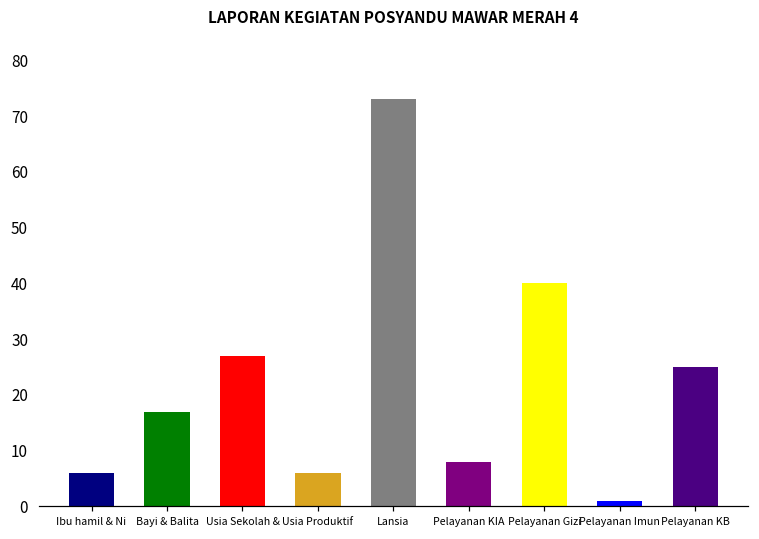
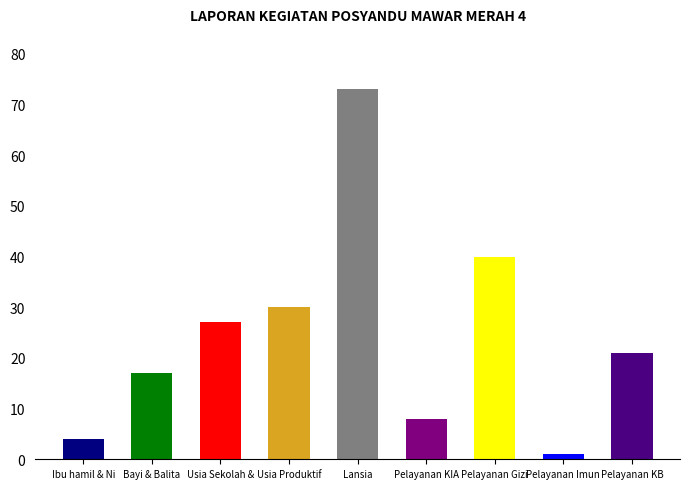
Ibu hamil & Ni: 6 -> 4
Usia Produktif: 6 -> 30
Pelayanan KB: 25 -> 21
